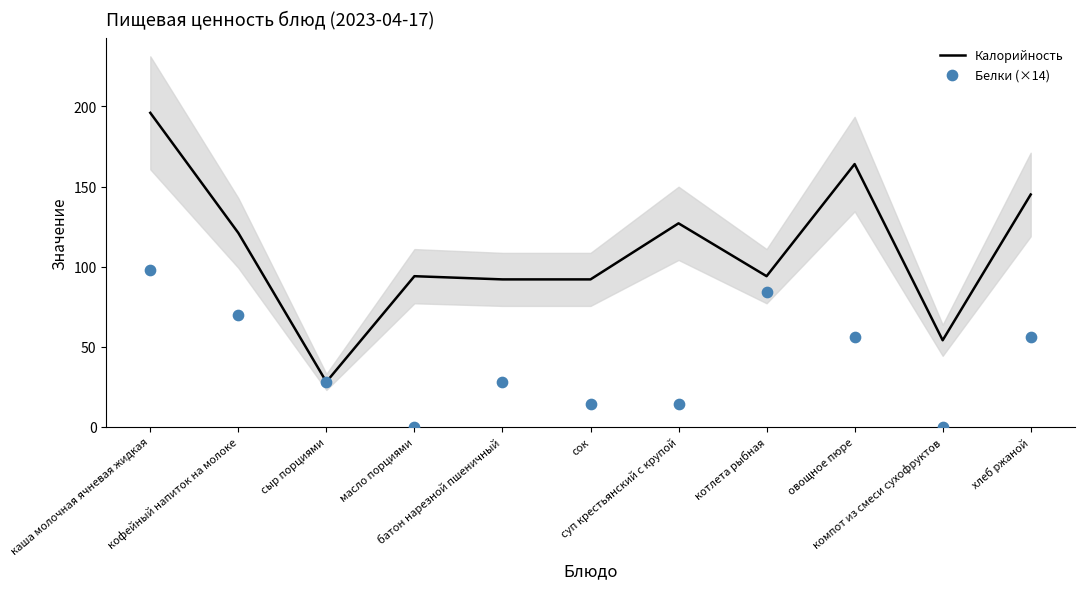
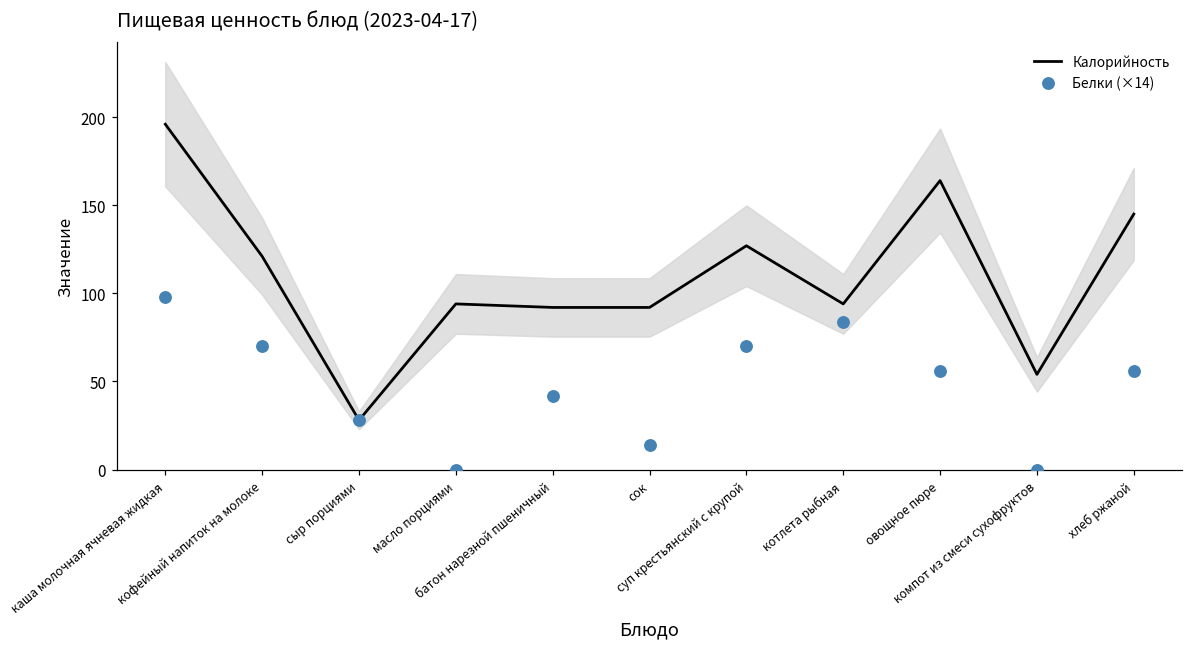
Белки (×14), батон нарезной пшеничный: 28 -> 42
Белки (×14), суп крестьянский с крупой: 14 -> 70
